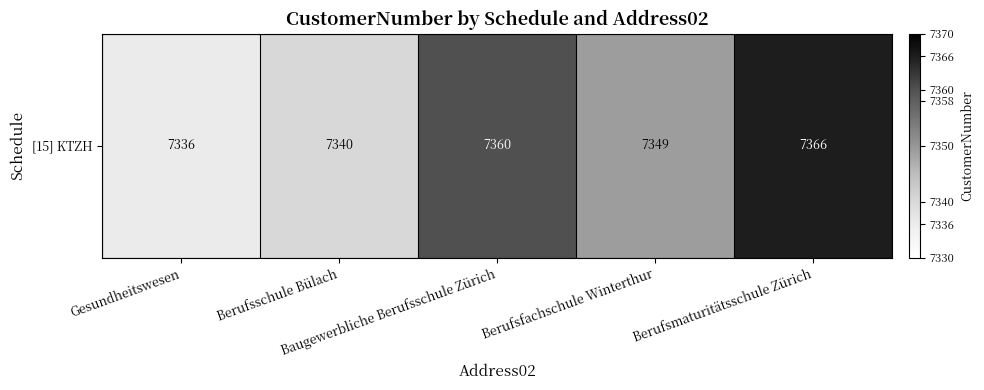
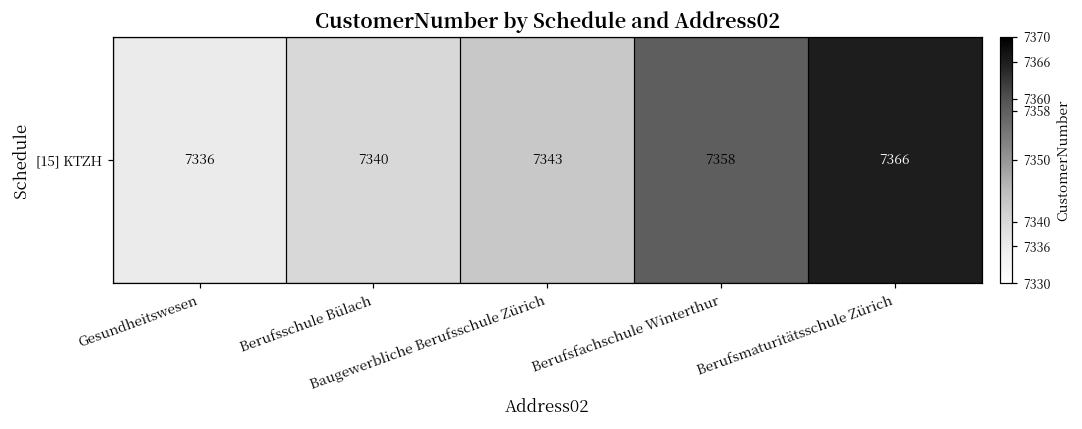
[15] KTZH, Baugewerbliche Berufsschule Zürich: 7360 -> 7343
[15] KTZH, Berufsfachschule Winterthur: 7349 -> 7358
